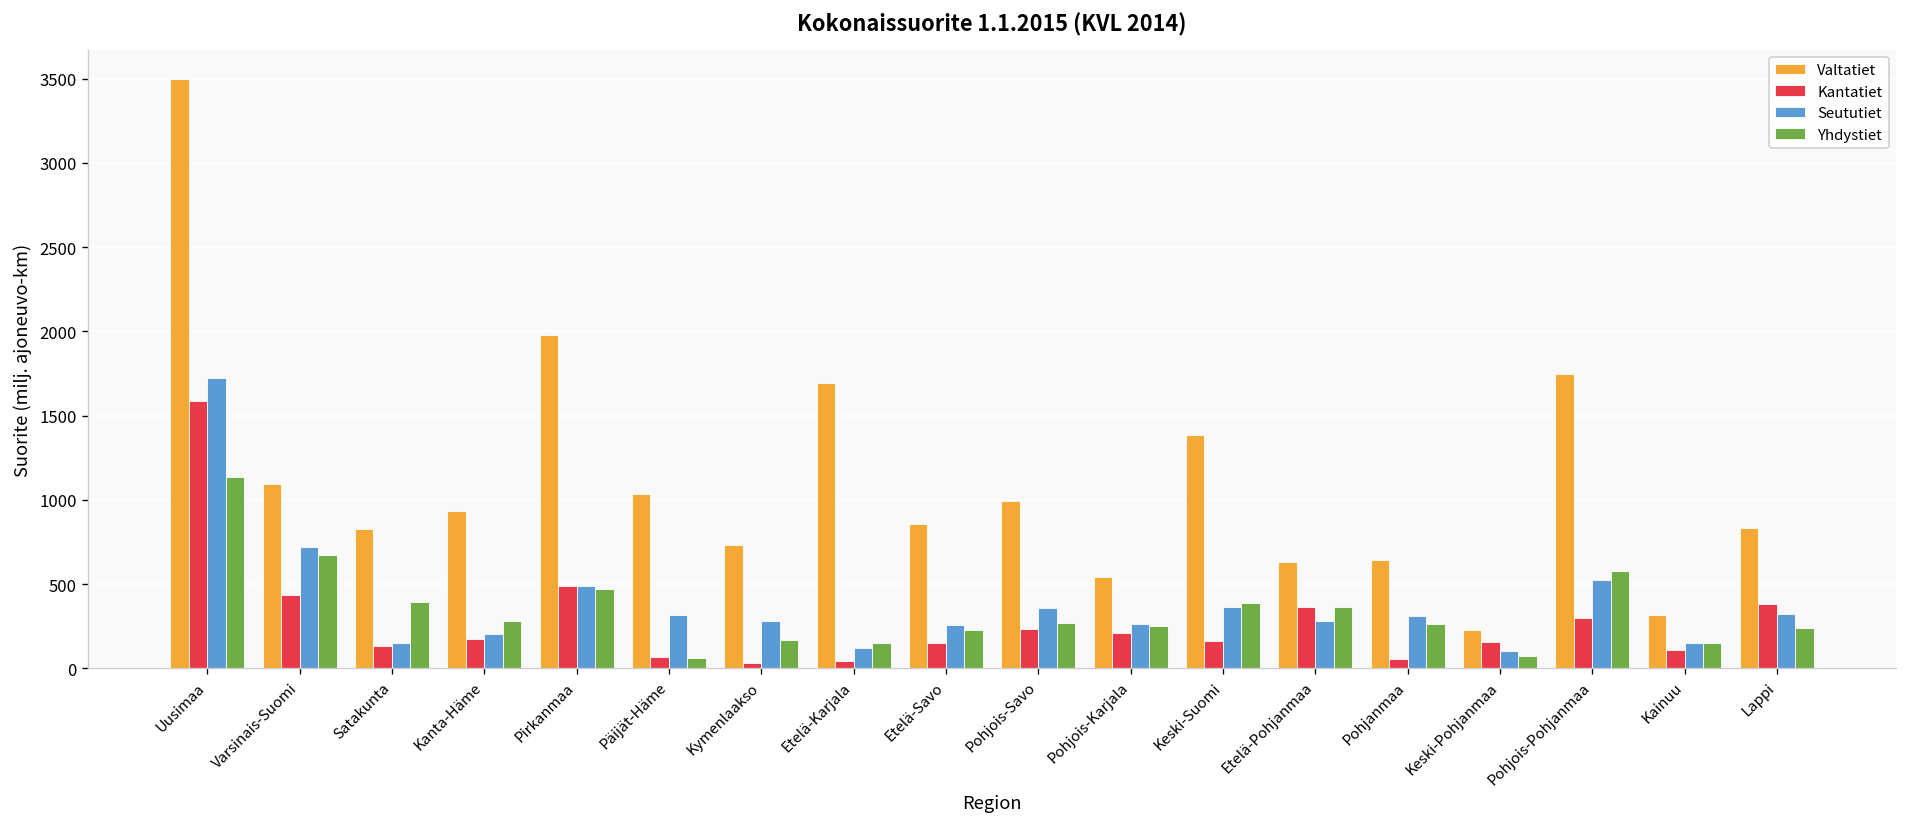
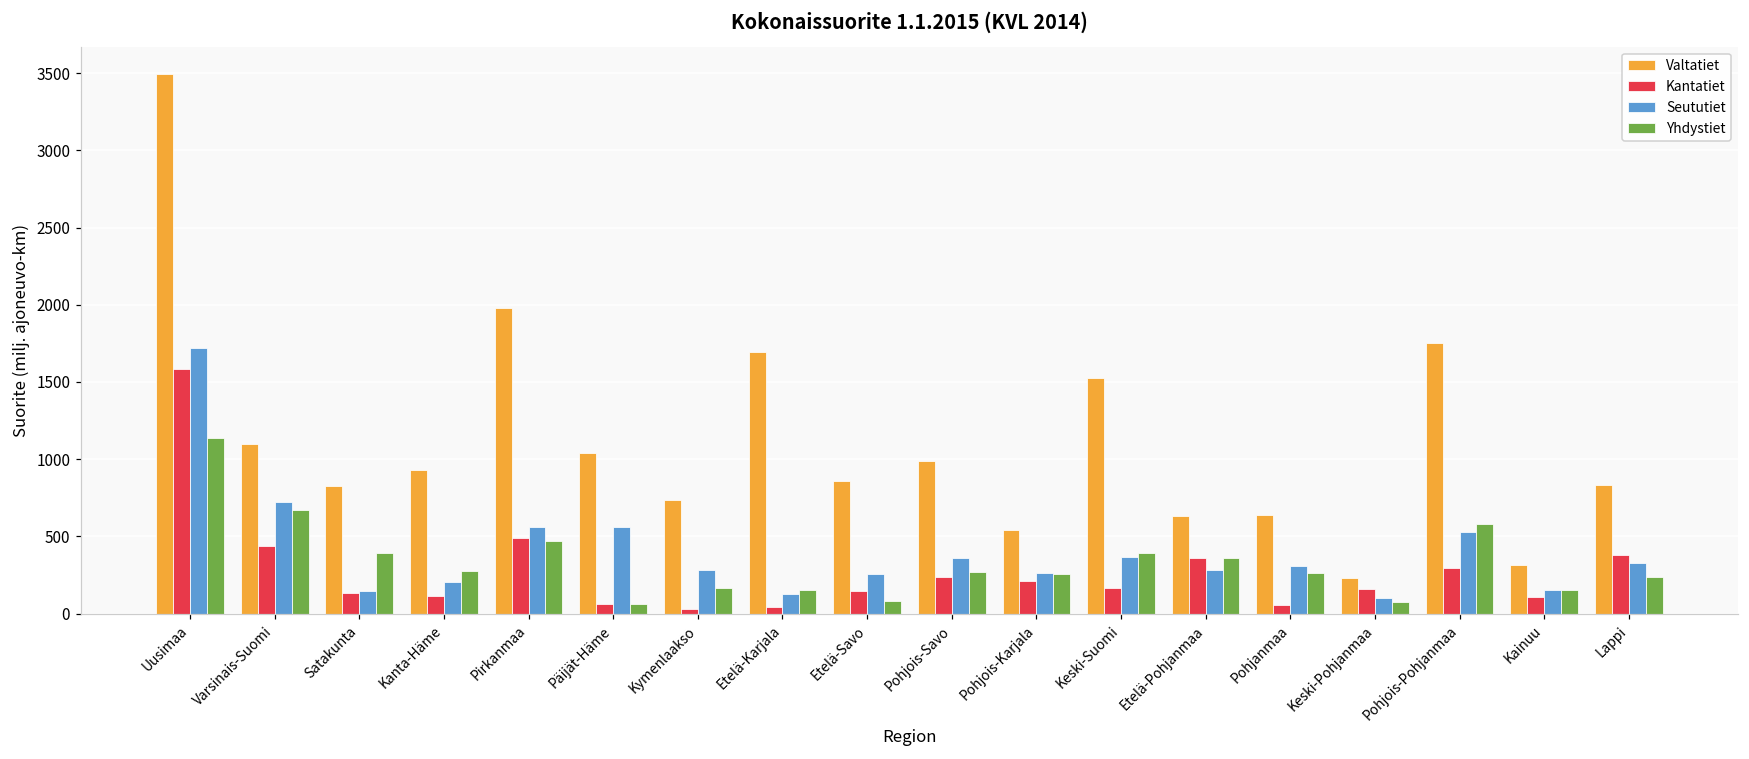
Kantatiet, Kanta-Häme: 180 -> 120
Seututiet, Pirkanmaa: 490 -> 560
Seututiet, Päijät-Häme: 310 -> 560
Yhdystiet, Etelä-Savo: 230 -> 80
Valtatiet, Keski-Suomi: 1390 -> 1530
